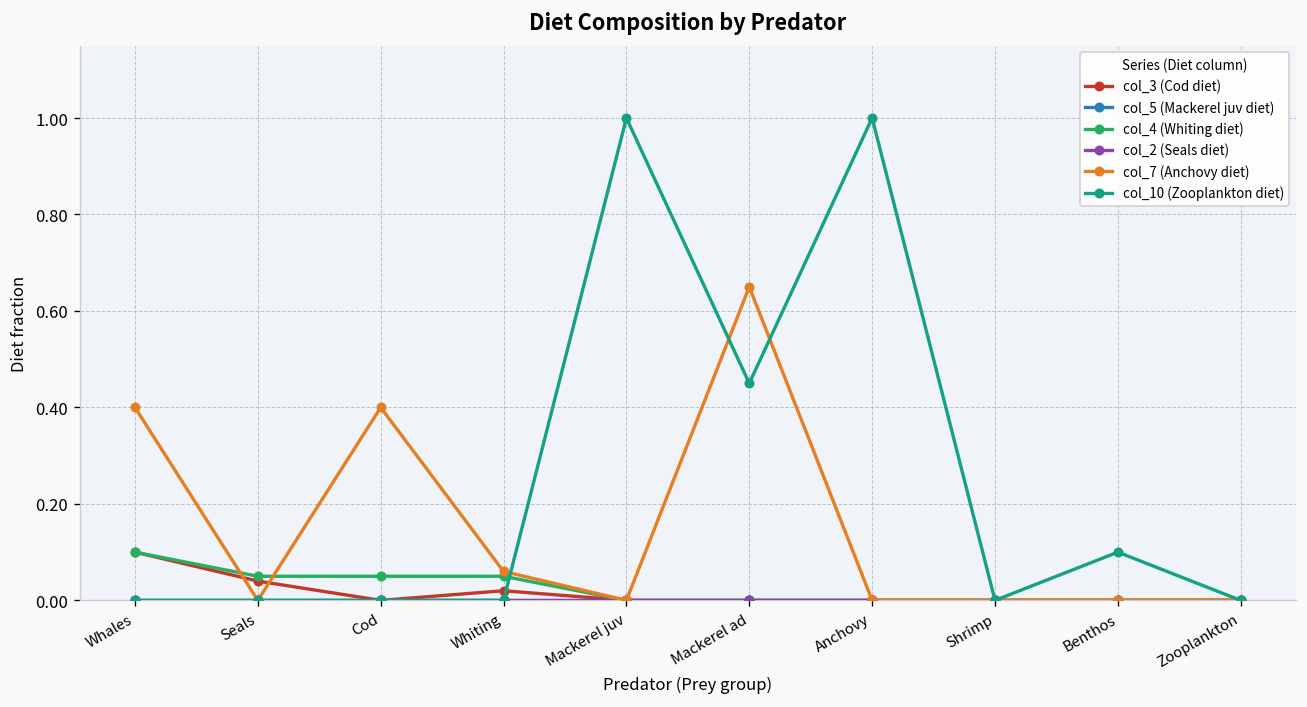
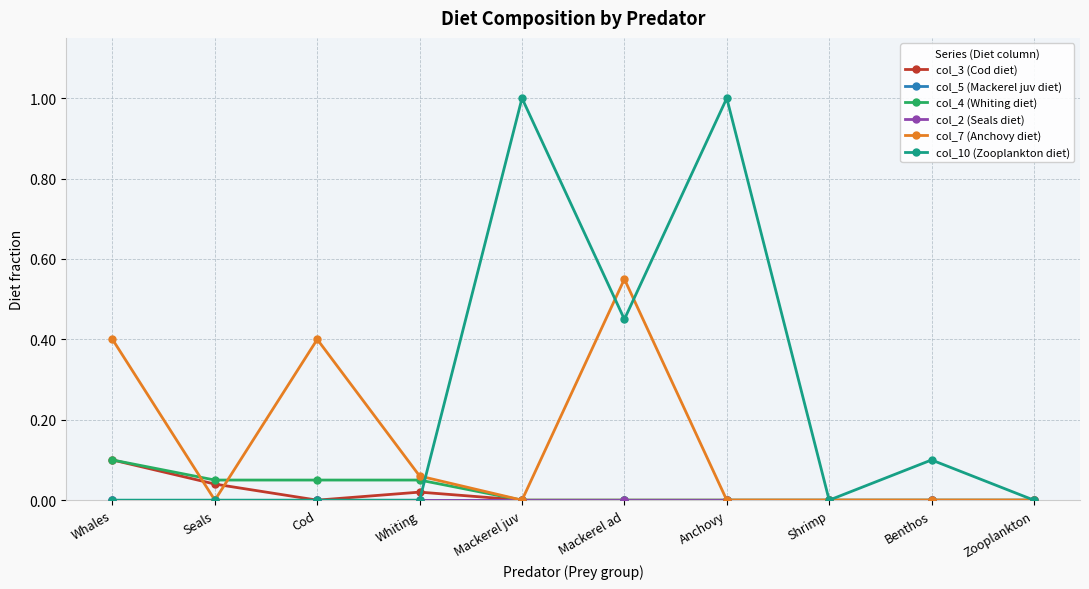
col_7 (Anchovy diet), Mackerel ad: 0.65 -> 0.55
